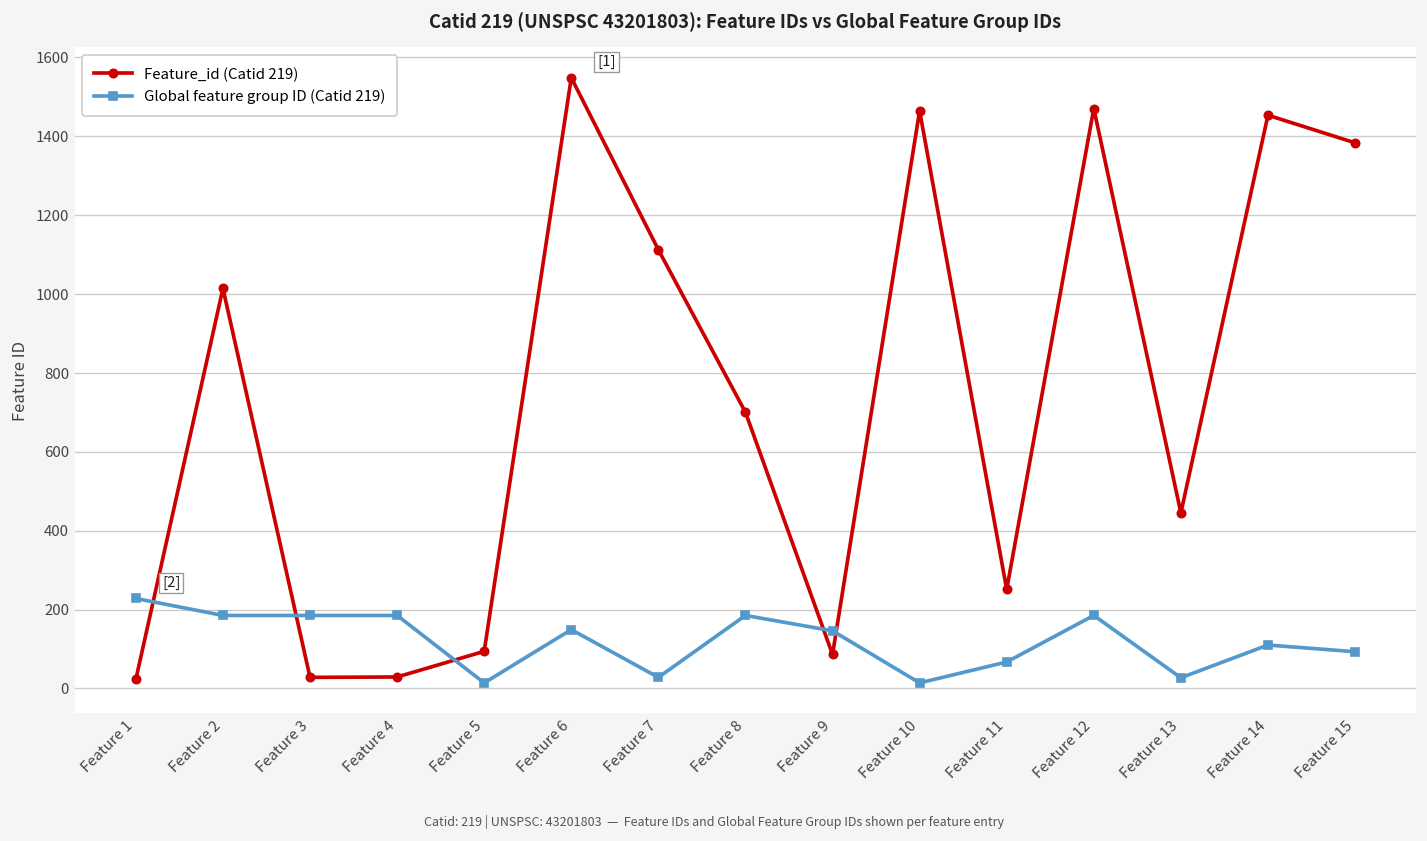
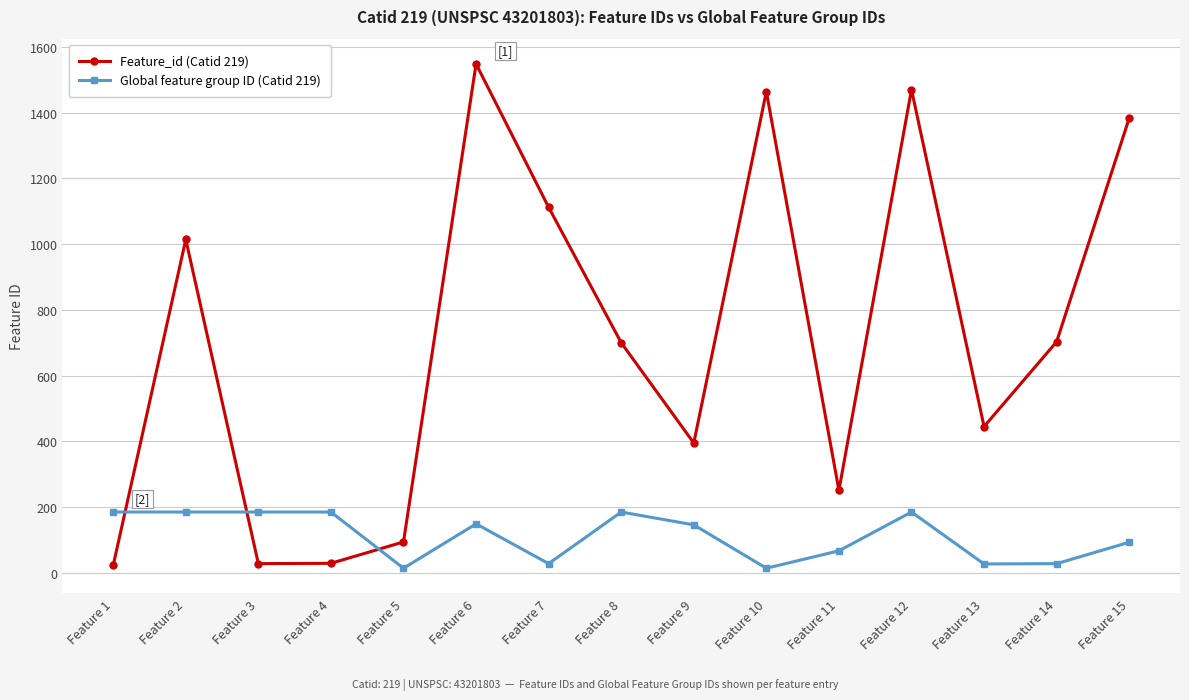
Global feature group ID (Catid 219), Feature 1: 230 -> 190
Feature_id (Catid 219), Feature 9: 90 -> 400
Feature_id (Catid 219), Feature 14: 1450 -> 700
Global feature group ID (Catid 219), Feature 14: 110 -> 30
